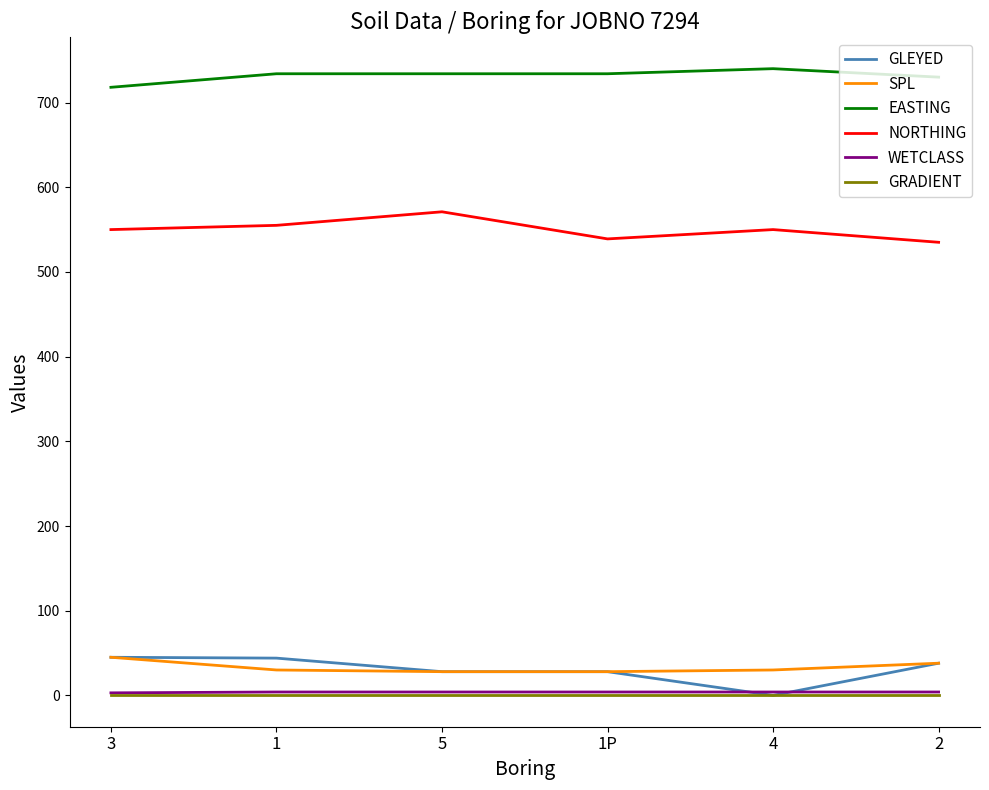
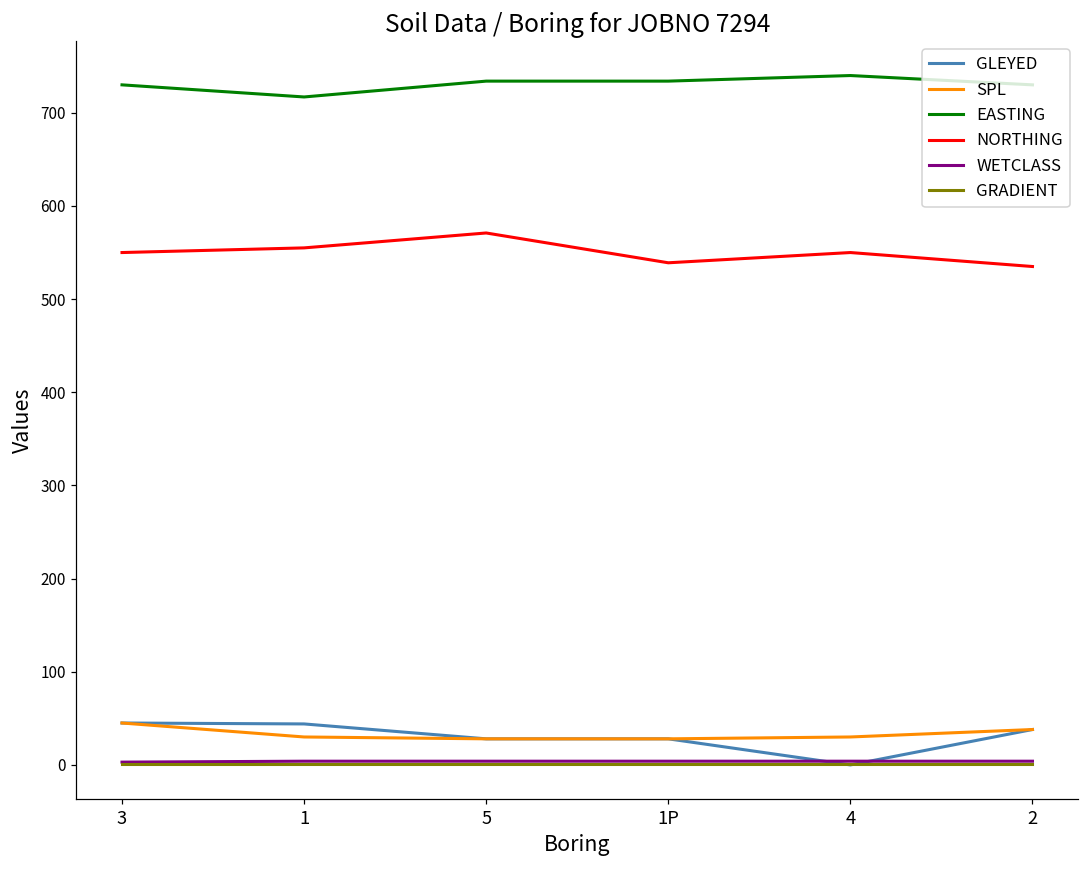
EASTING, 3: 720 -> 730
EASTING, 1: 730 -> 720
